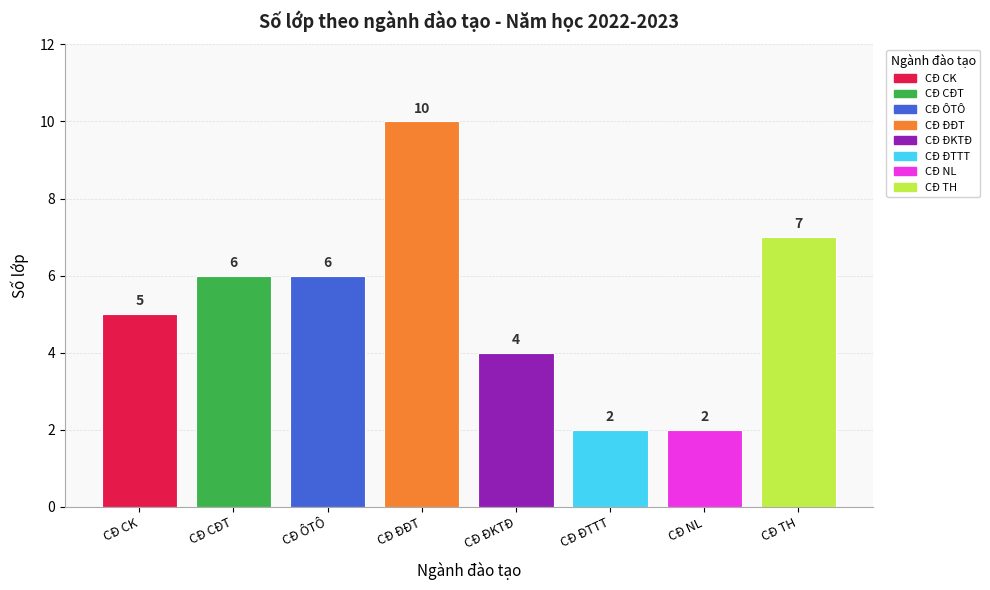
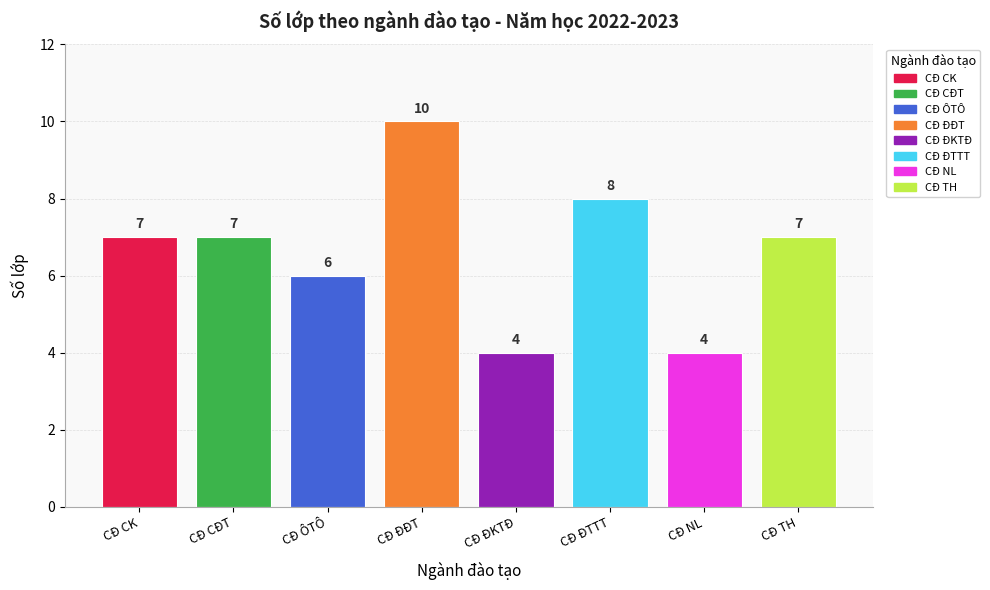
CĐ CK: 5 -> 7
CĐ CĐT: 6 -> 7
CĐ ĐTTT: 2 -> 8
CĐ NL: 2 -> 4
